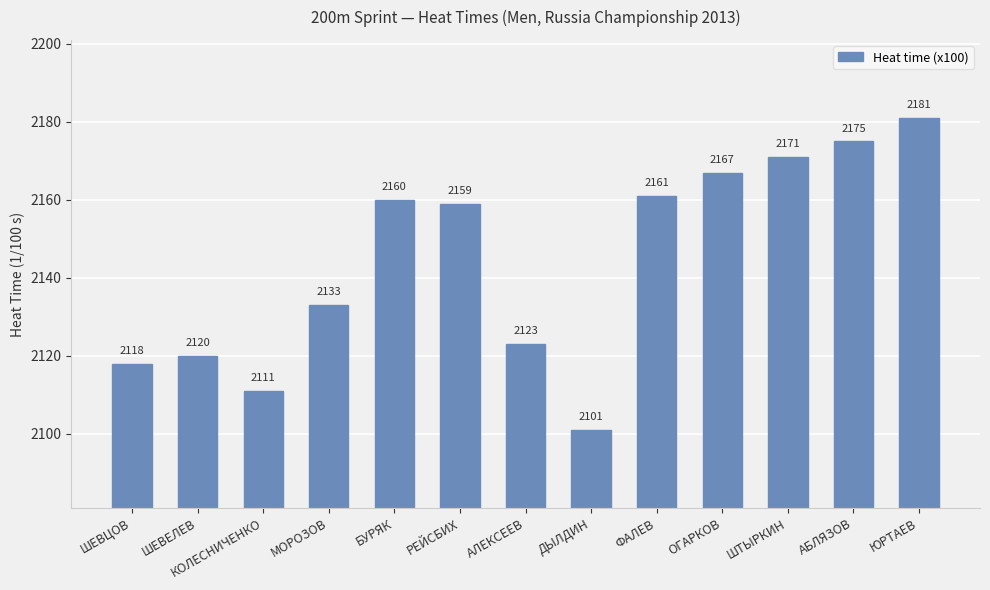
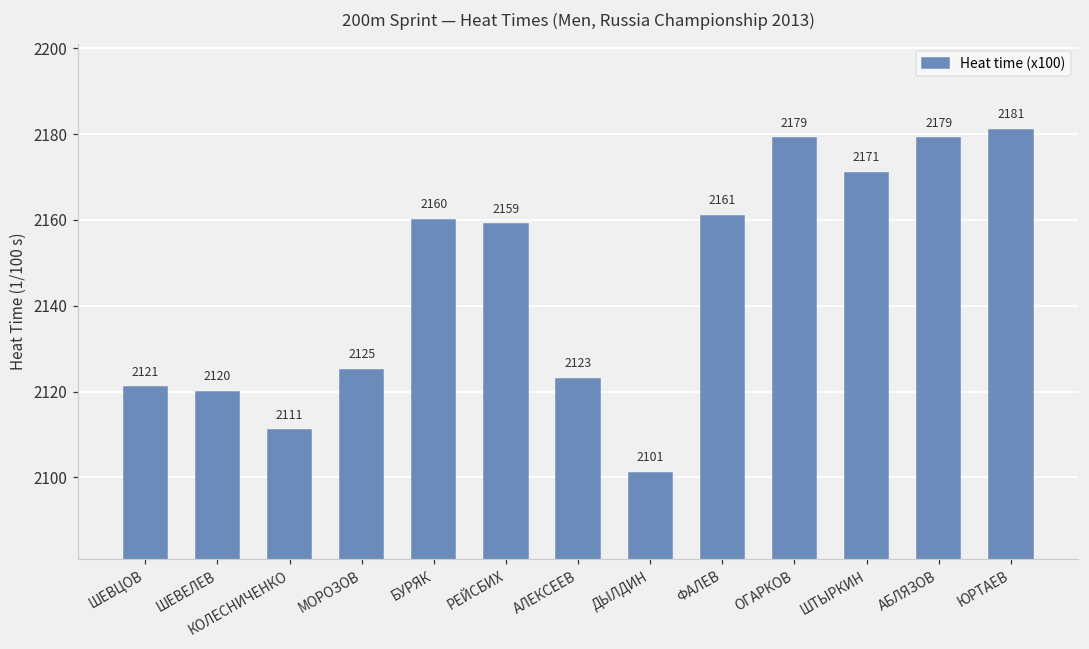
ШЕВЦОВ: 2118 -> 2121
МОРОЗОВ: 2133 -> 2125
ОГАРКОВ: 2167 -> 2179
АБЛЯЗОВ: 2175 -> 2179
